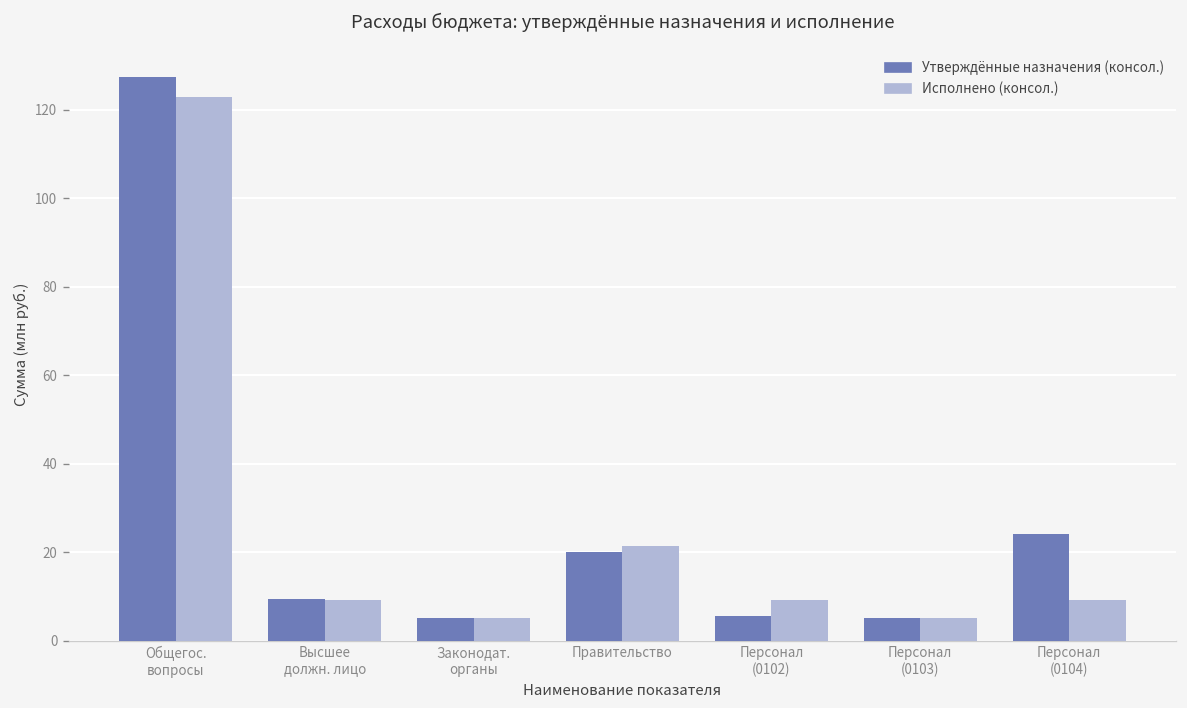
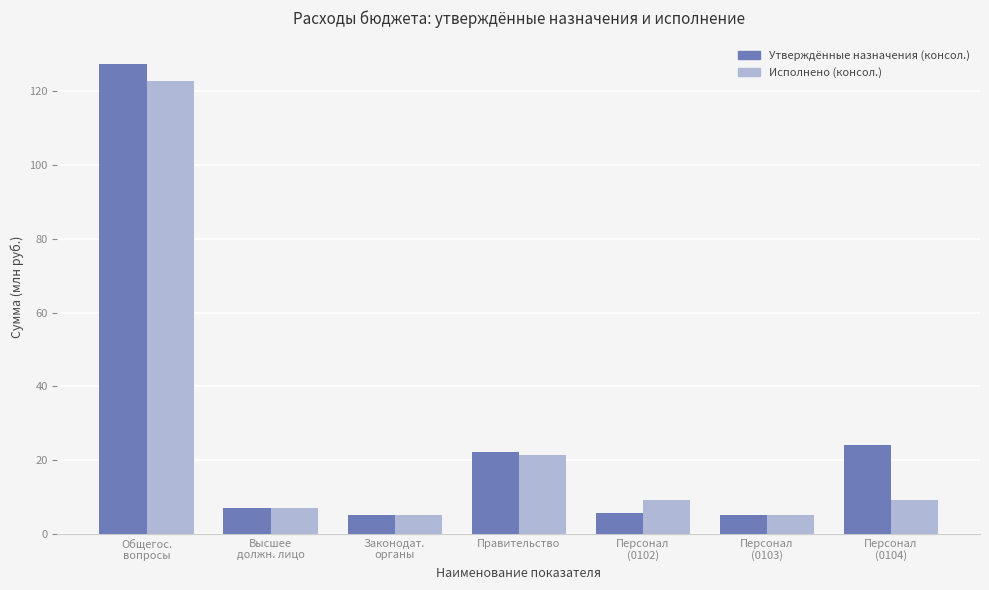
Утверждённые назначения (консол.), Высшее должн. лицо: 9 -> 7
Исполнено (консол.), Высшее должн. лицо: 9 -> 7
Утверждённые назначения (консол.), Правительство: 20 -> 22
